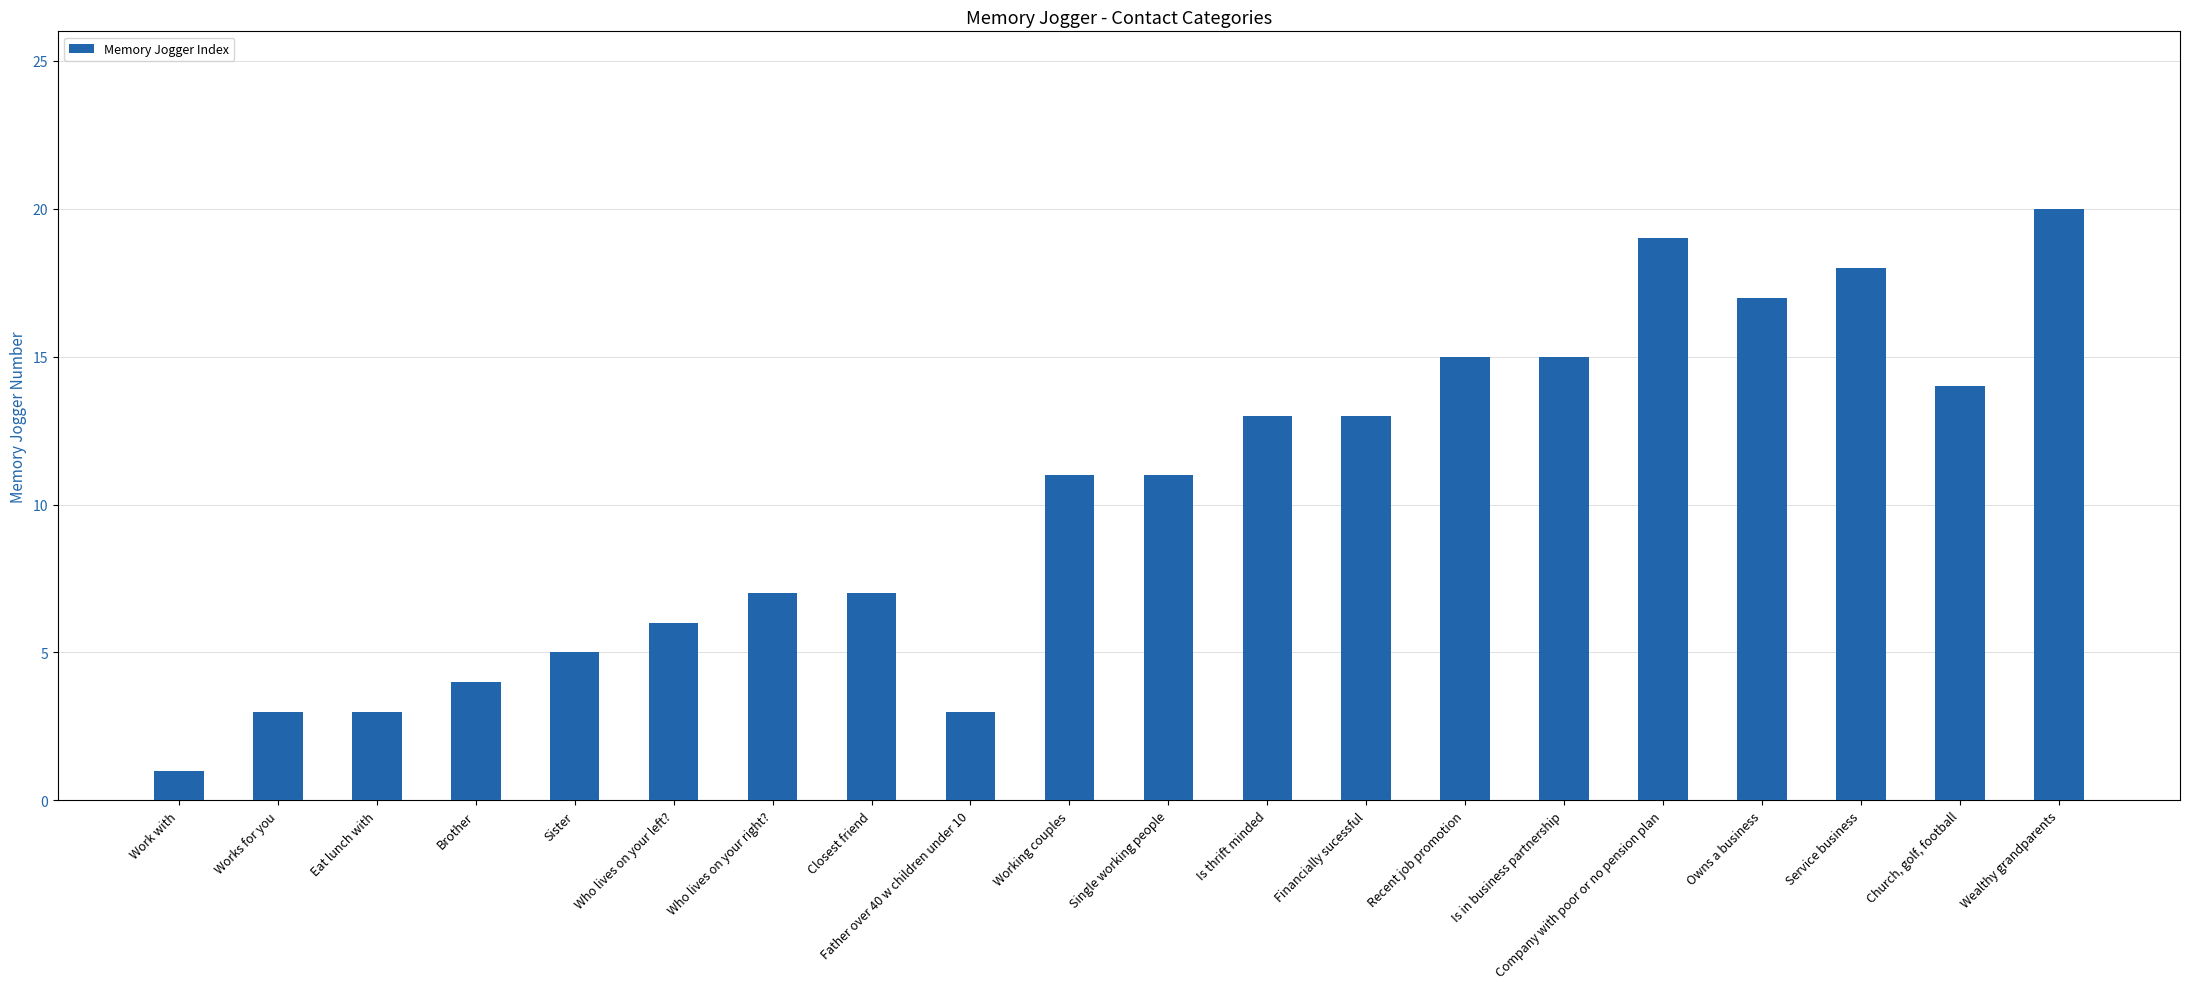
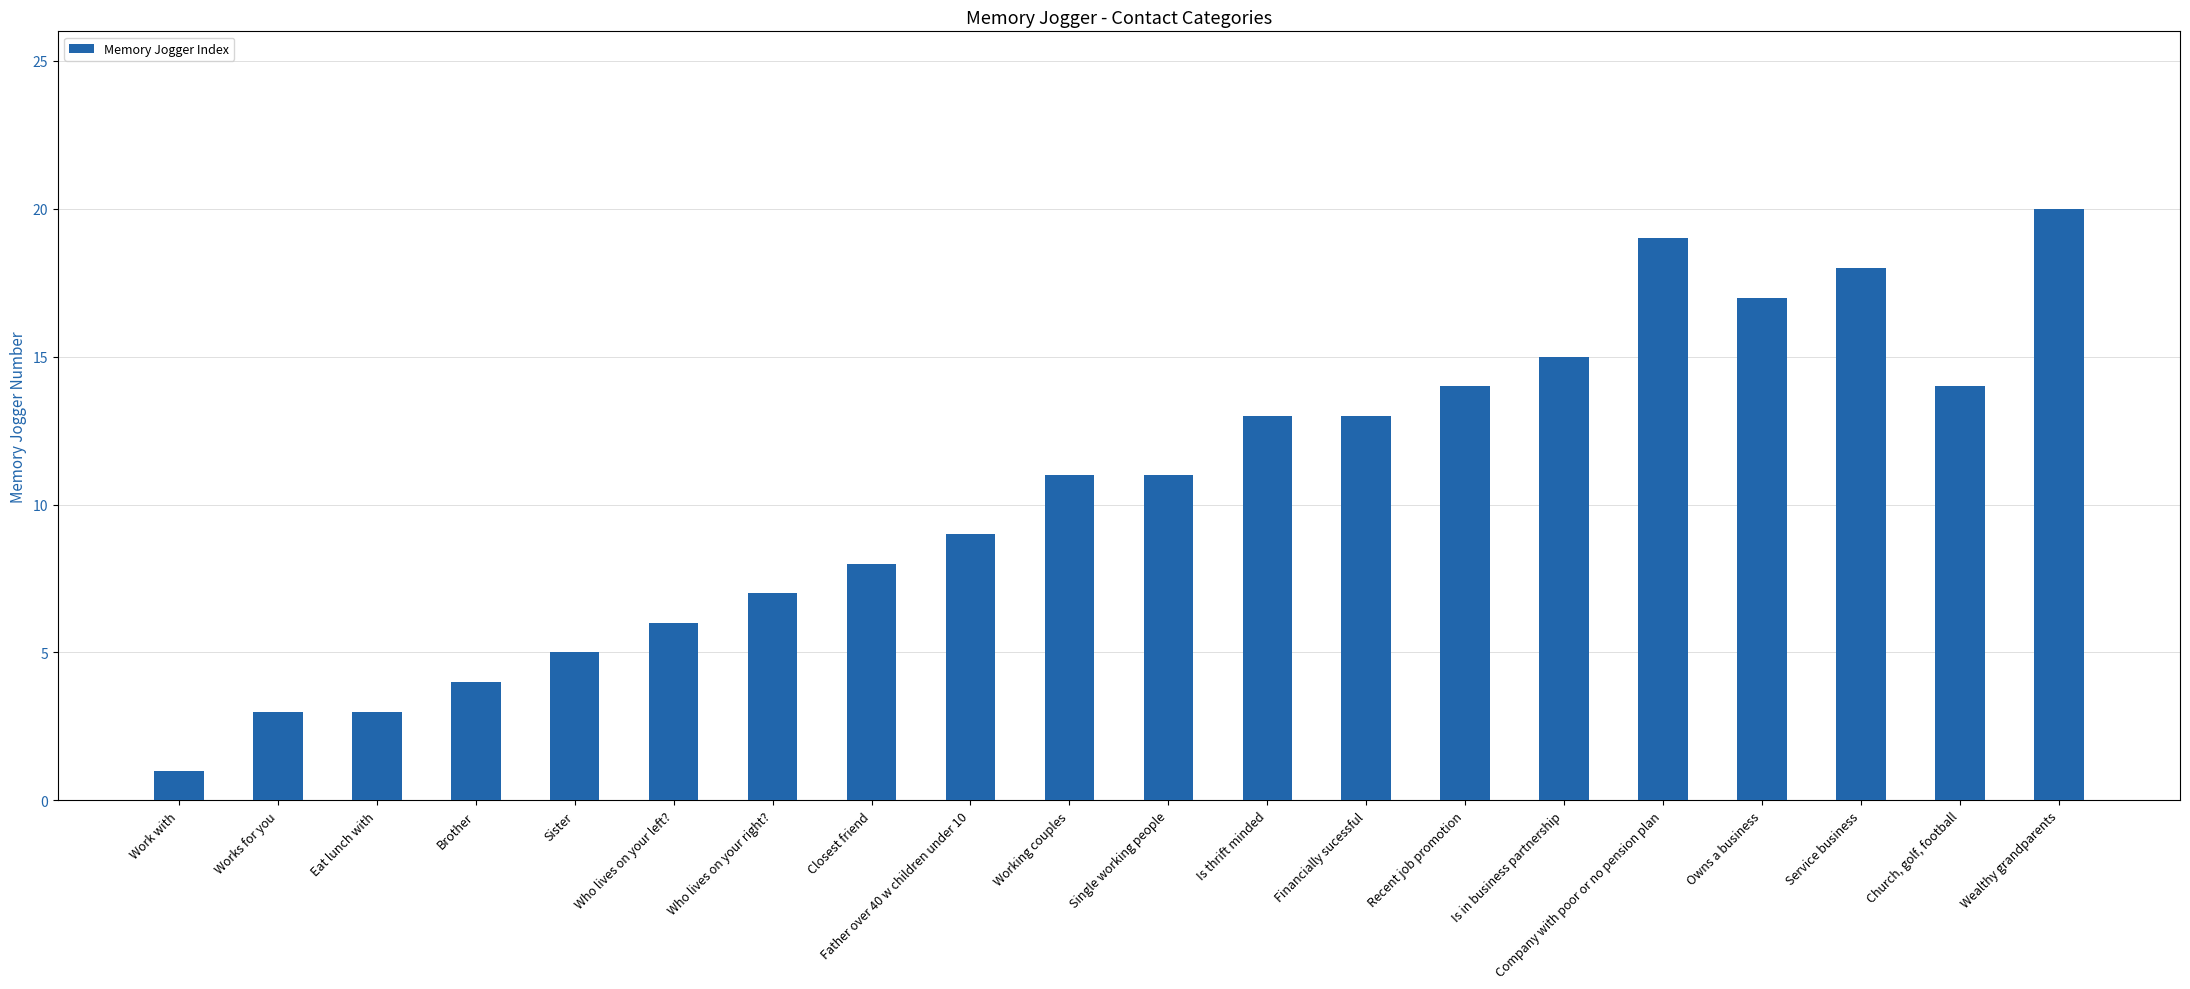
Closest friend: 7 -> 8
Father over 40 w children under 10: 3 -> 9
Recent job promotion: 15 -> 14
